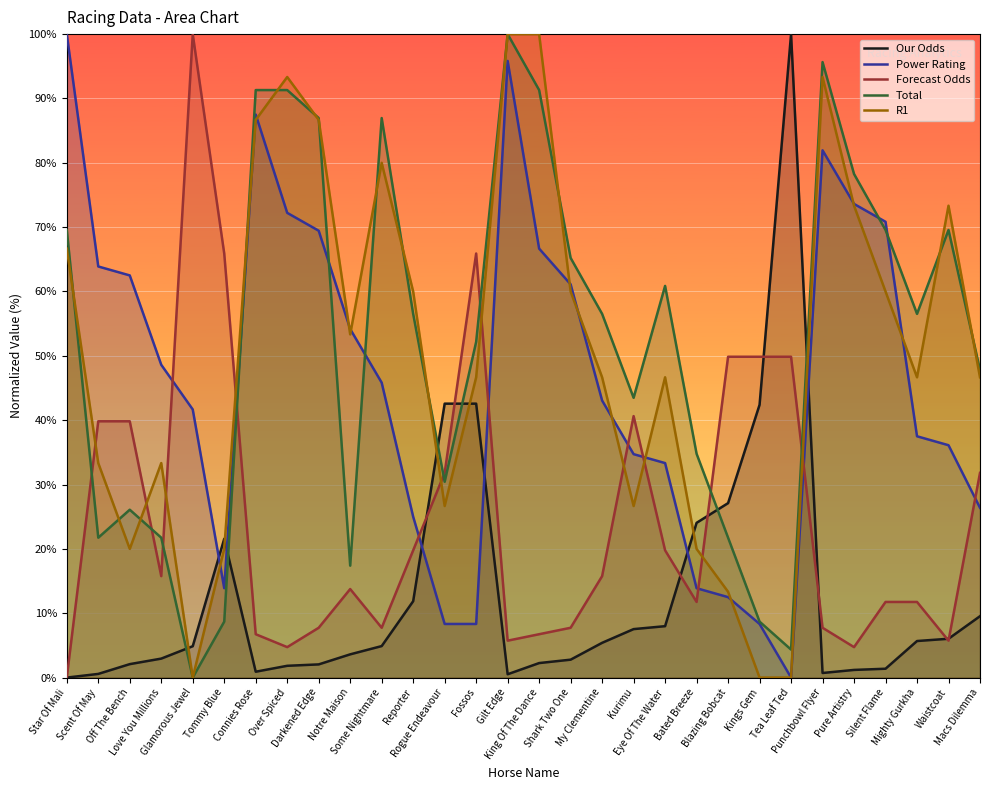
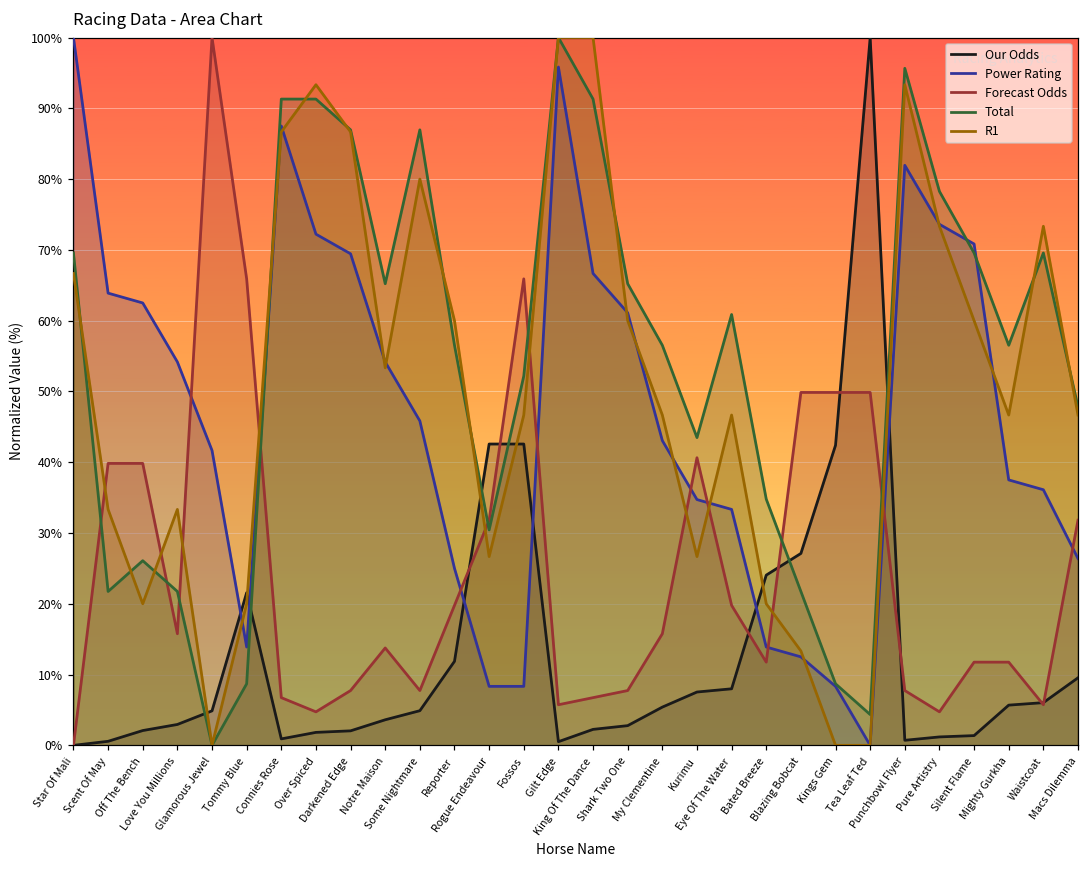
Power Rating, Love You Millions: 49% -> 54%
Total, Notre Maison: 17% -> 65%
